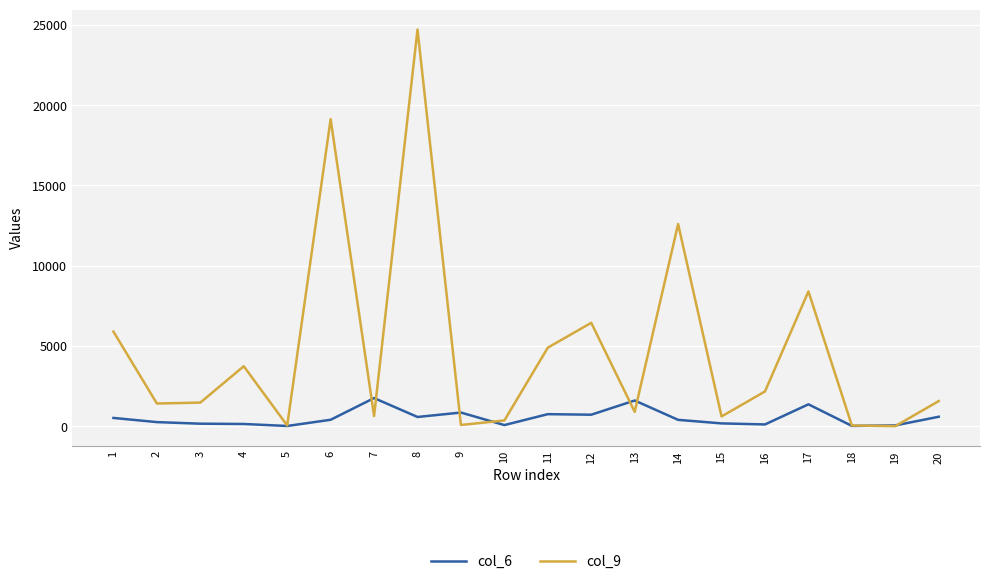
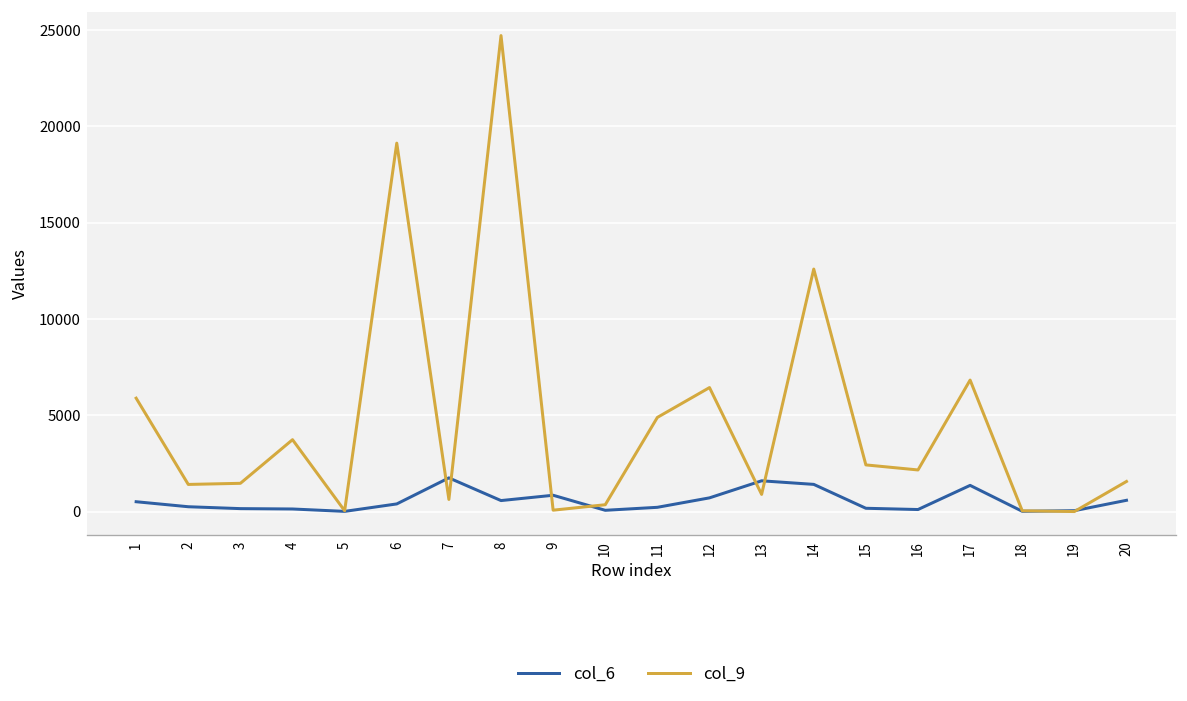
col_6, 11: 700 -> 200
col_6, 14: 400 -> 1400
col_9, 15: 600 -> 2400
col_9, 17: 8400 -> 6800
